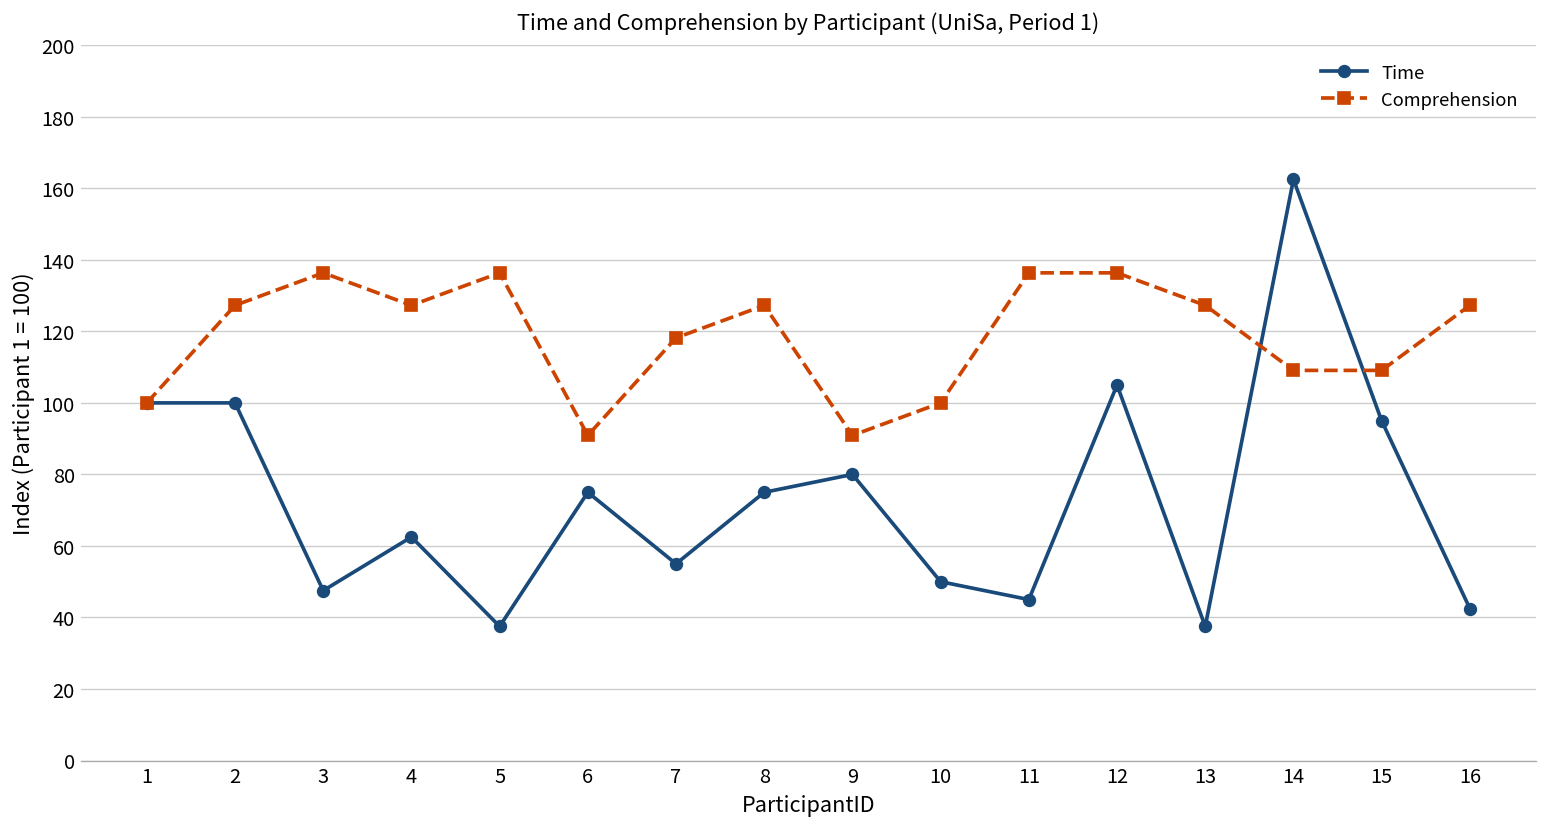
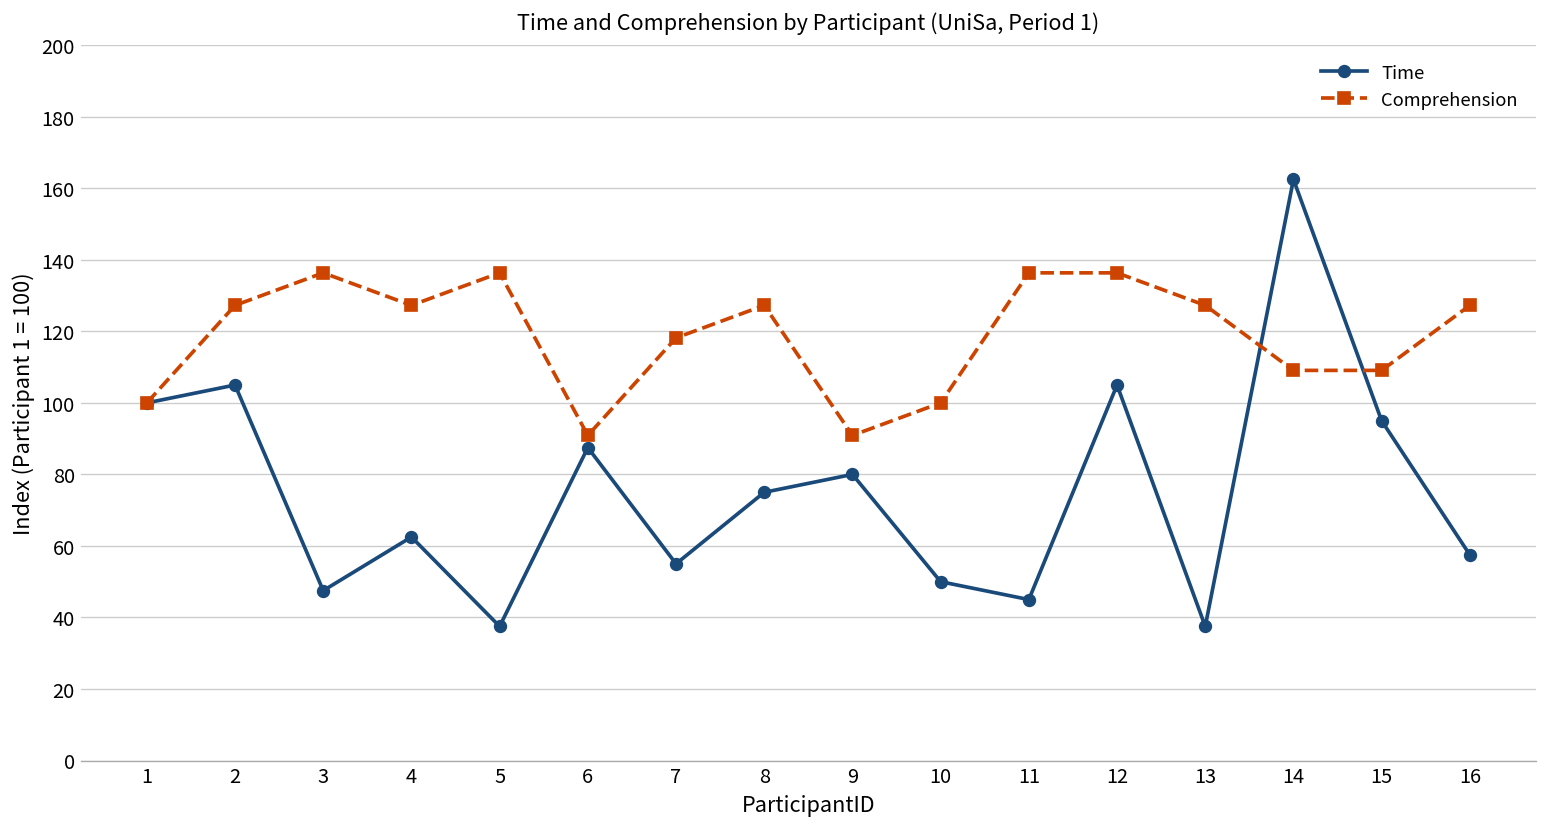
Time, 2: 100 -> 105
Time, 6: 75 -> 88
Time, 16: 43 -> 57
